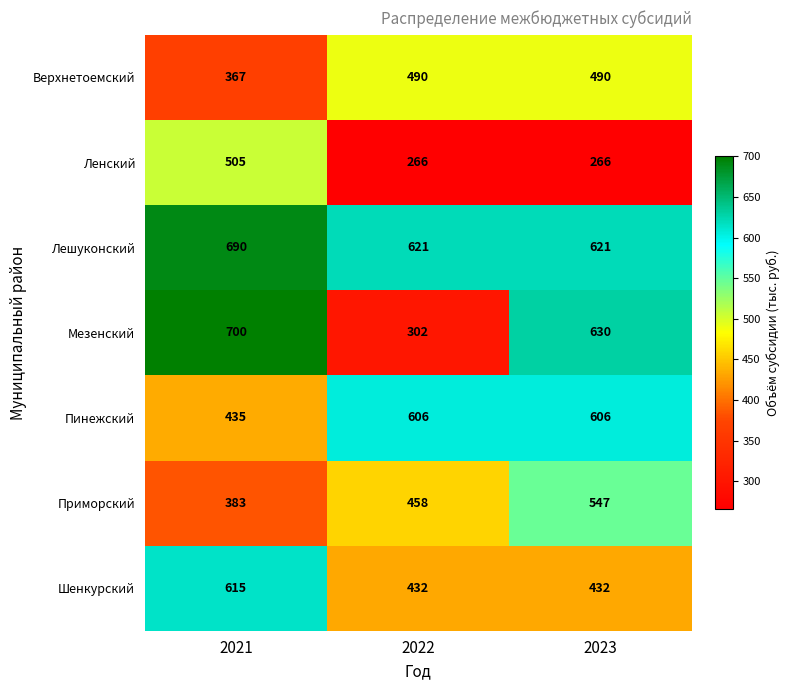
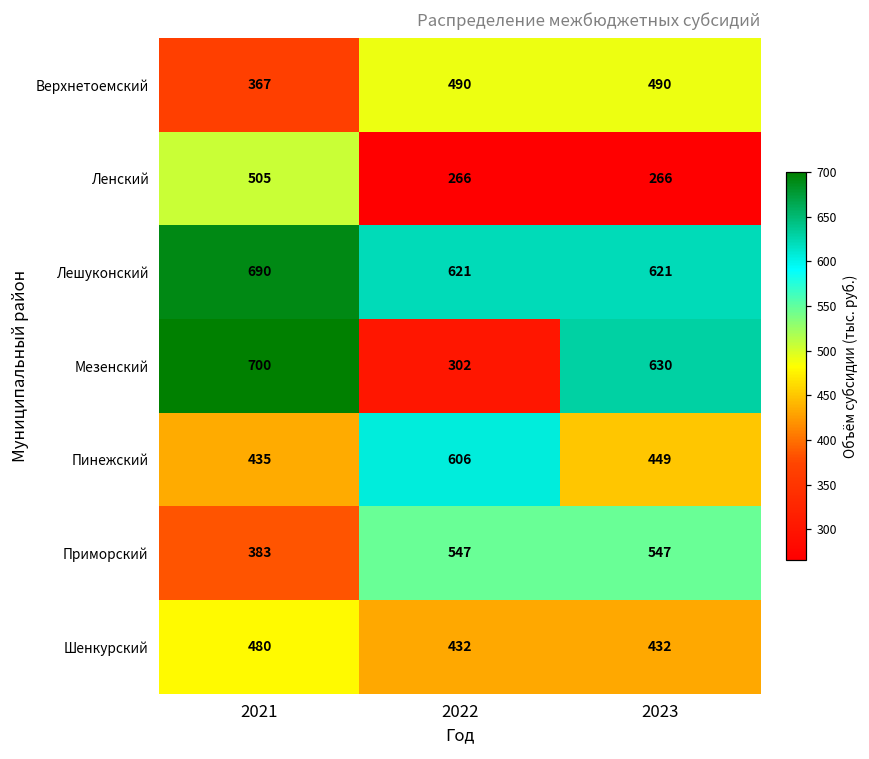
Пинежский, 2023: 606 -> 449
Приморский, 2022: 458 -> 547
Шенкурский, 2021: 615 -> 480
